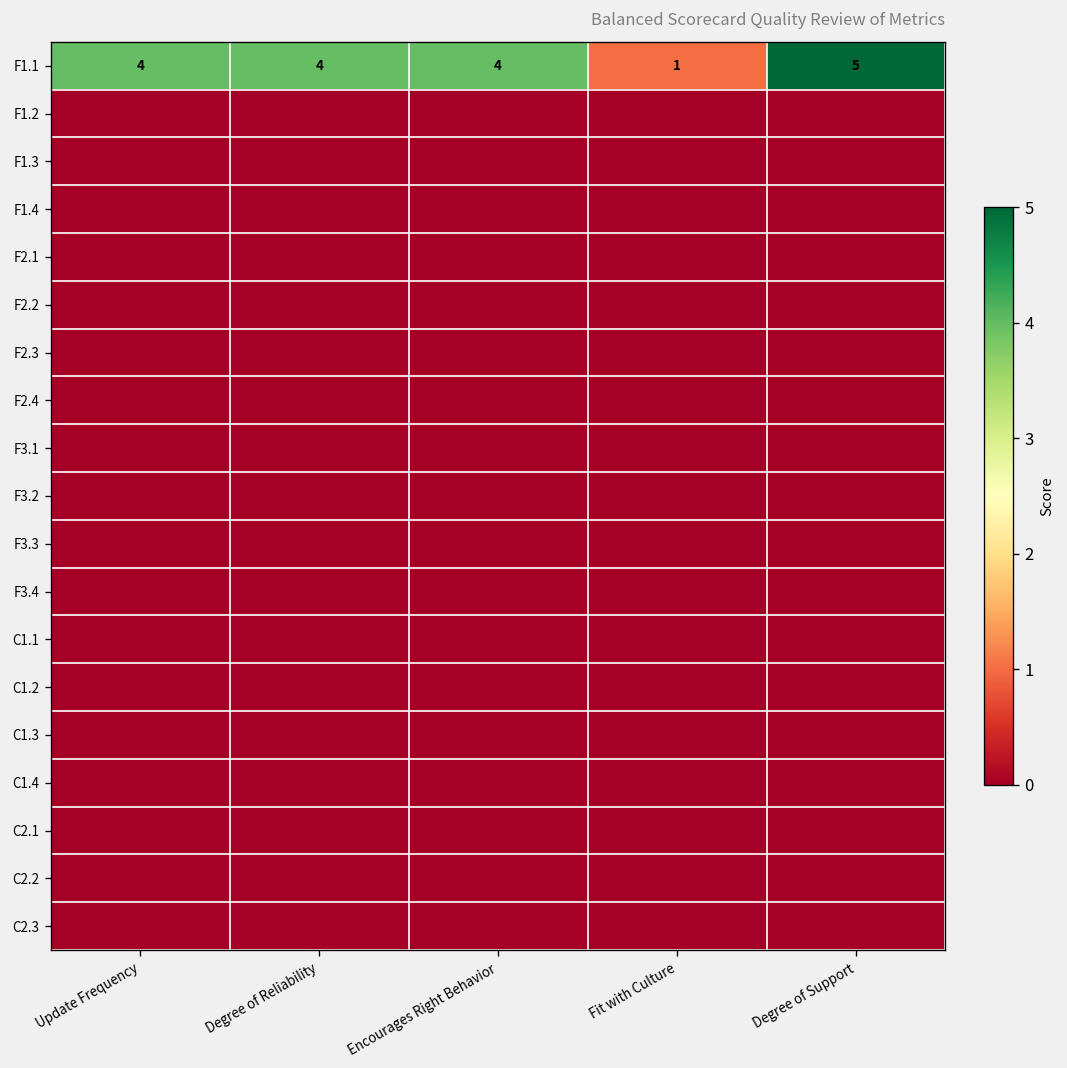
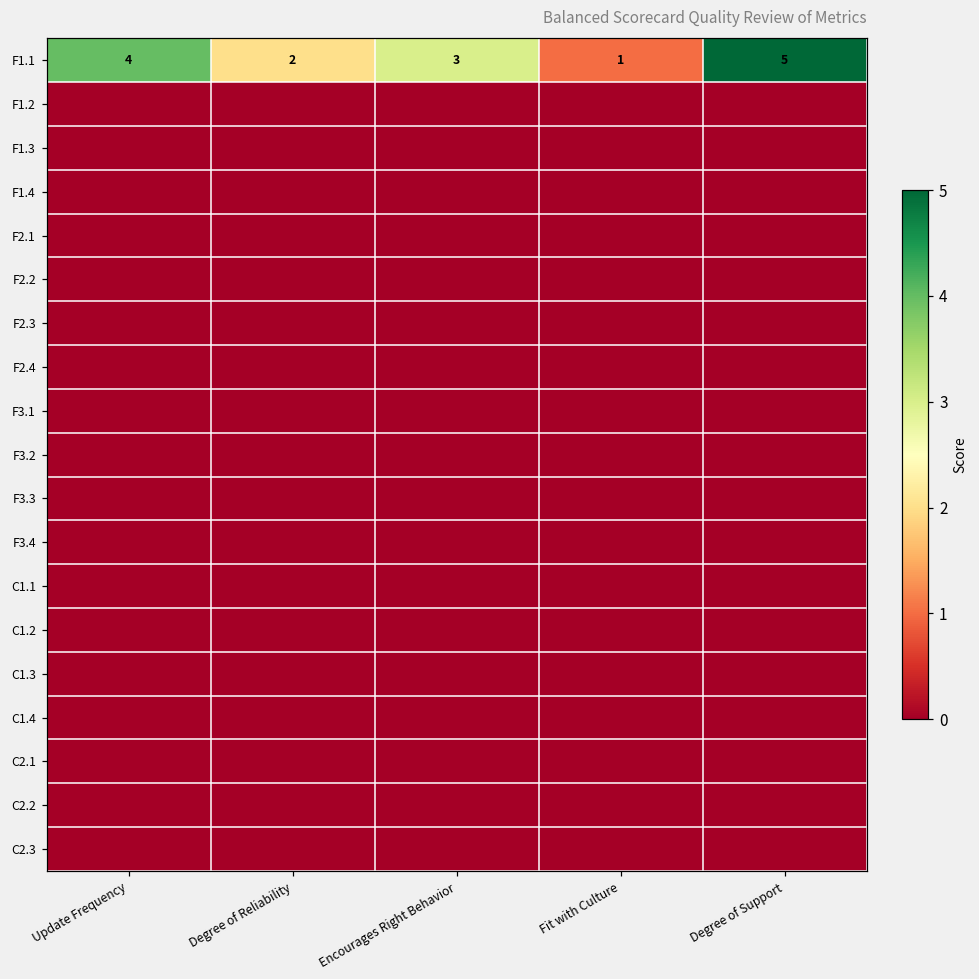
F1.1, Degree of Reliability: 4 -> 2
F1.1, Encourages Right Behavior: 4 -> 3
